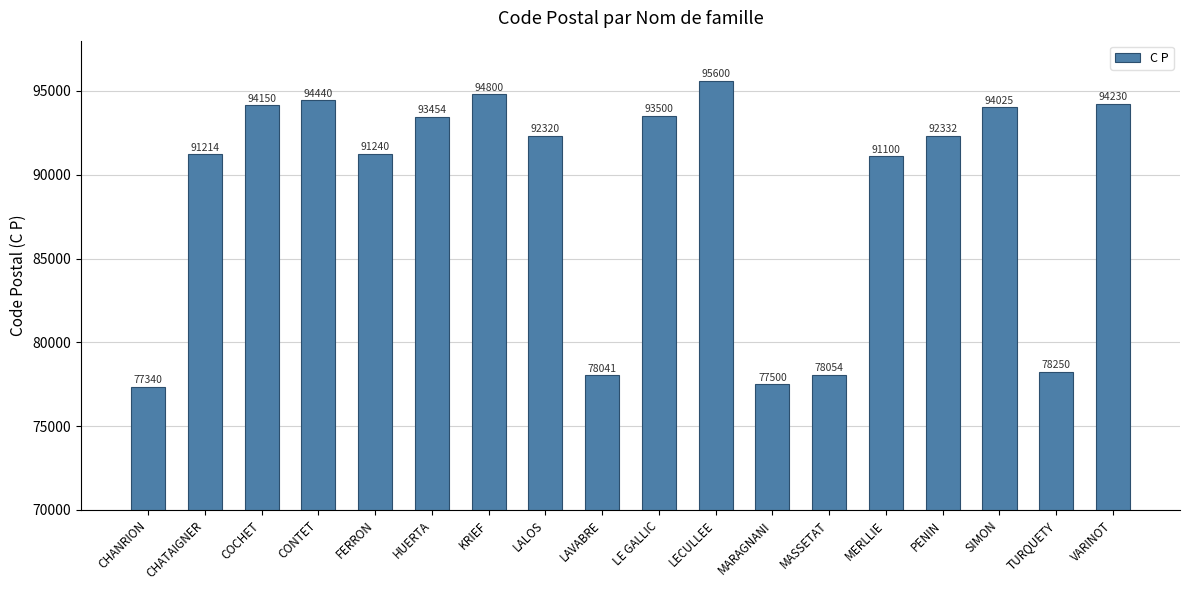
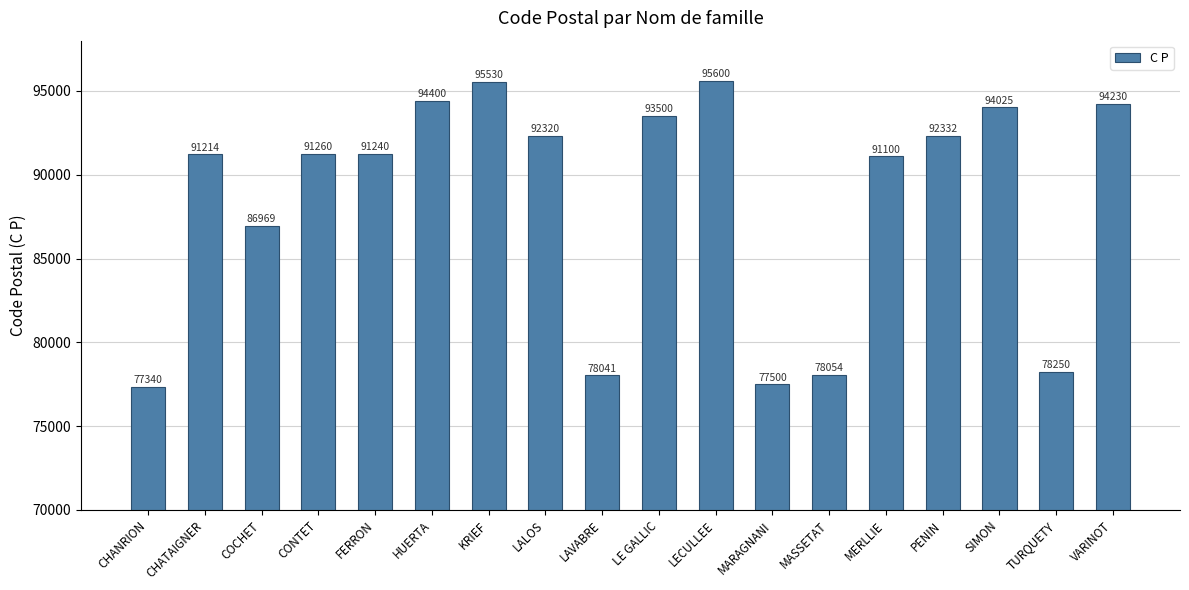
COCHET: 94150 -> 86969
CONTET: 94440 -> 91260
HUERTA: 93454 -> 94400
KRIEF: 94800 -> 95530
